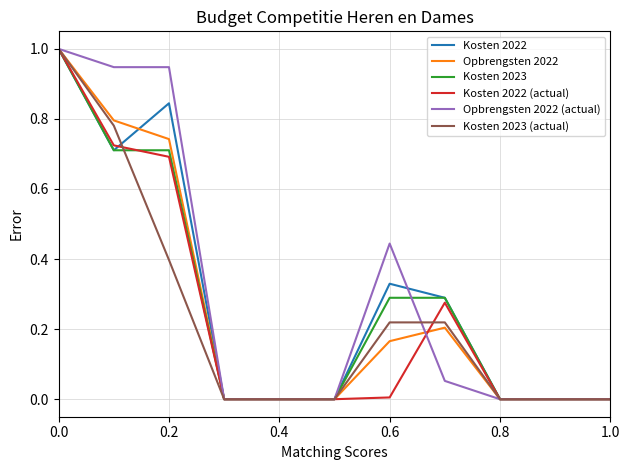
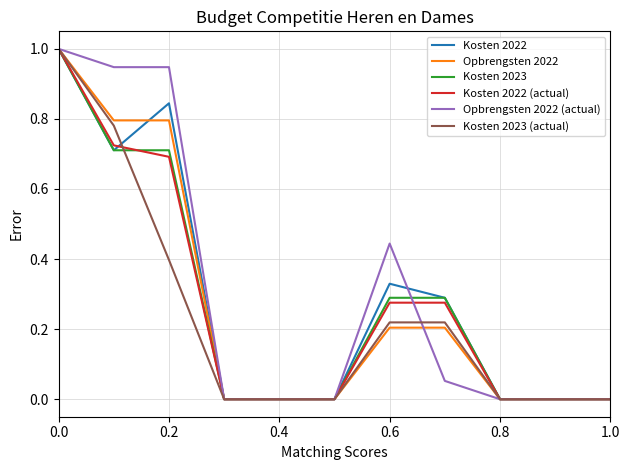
Opbrengsten 2022, 0.2: 0.74 -> 0.80
Opbrengsten 2022, 0.6: 0.17 -> 0.20
Kosten 2022 (actual), 0.6: 0.01 -> 0.28
